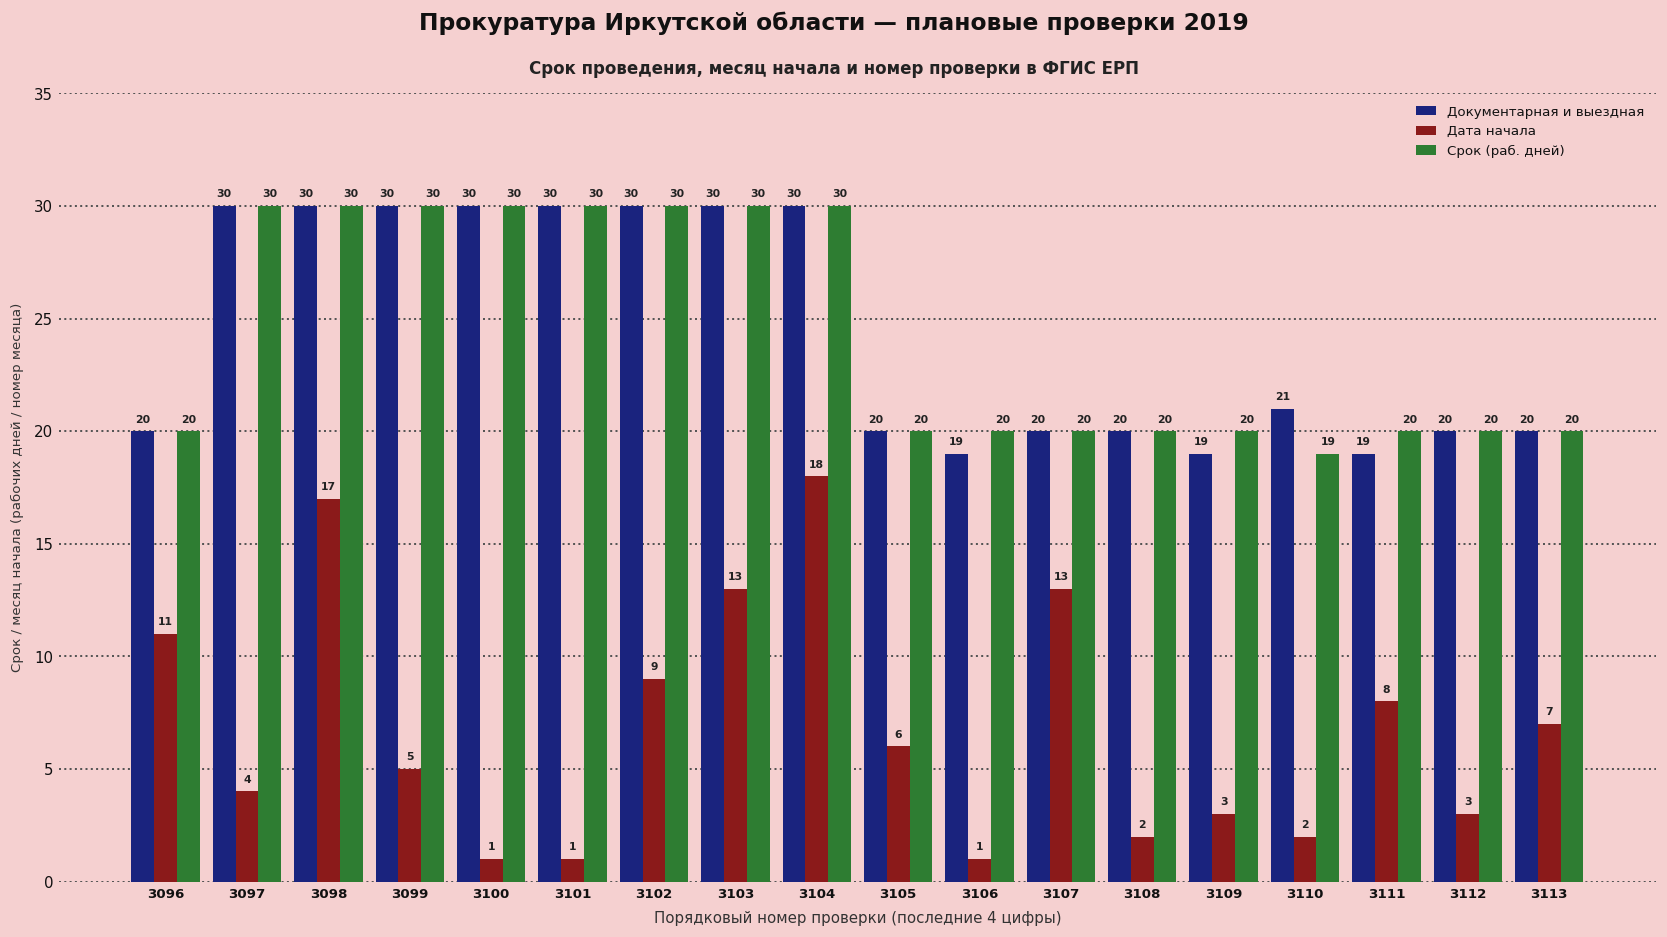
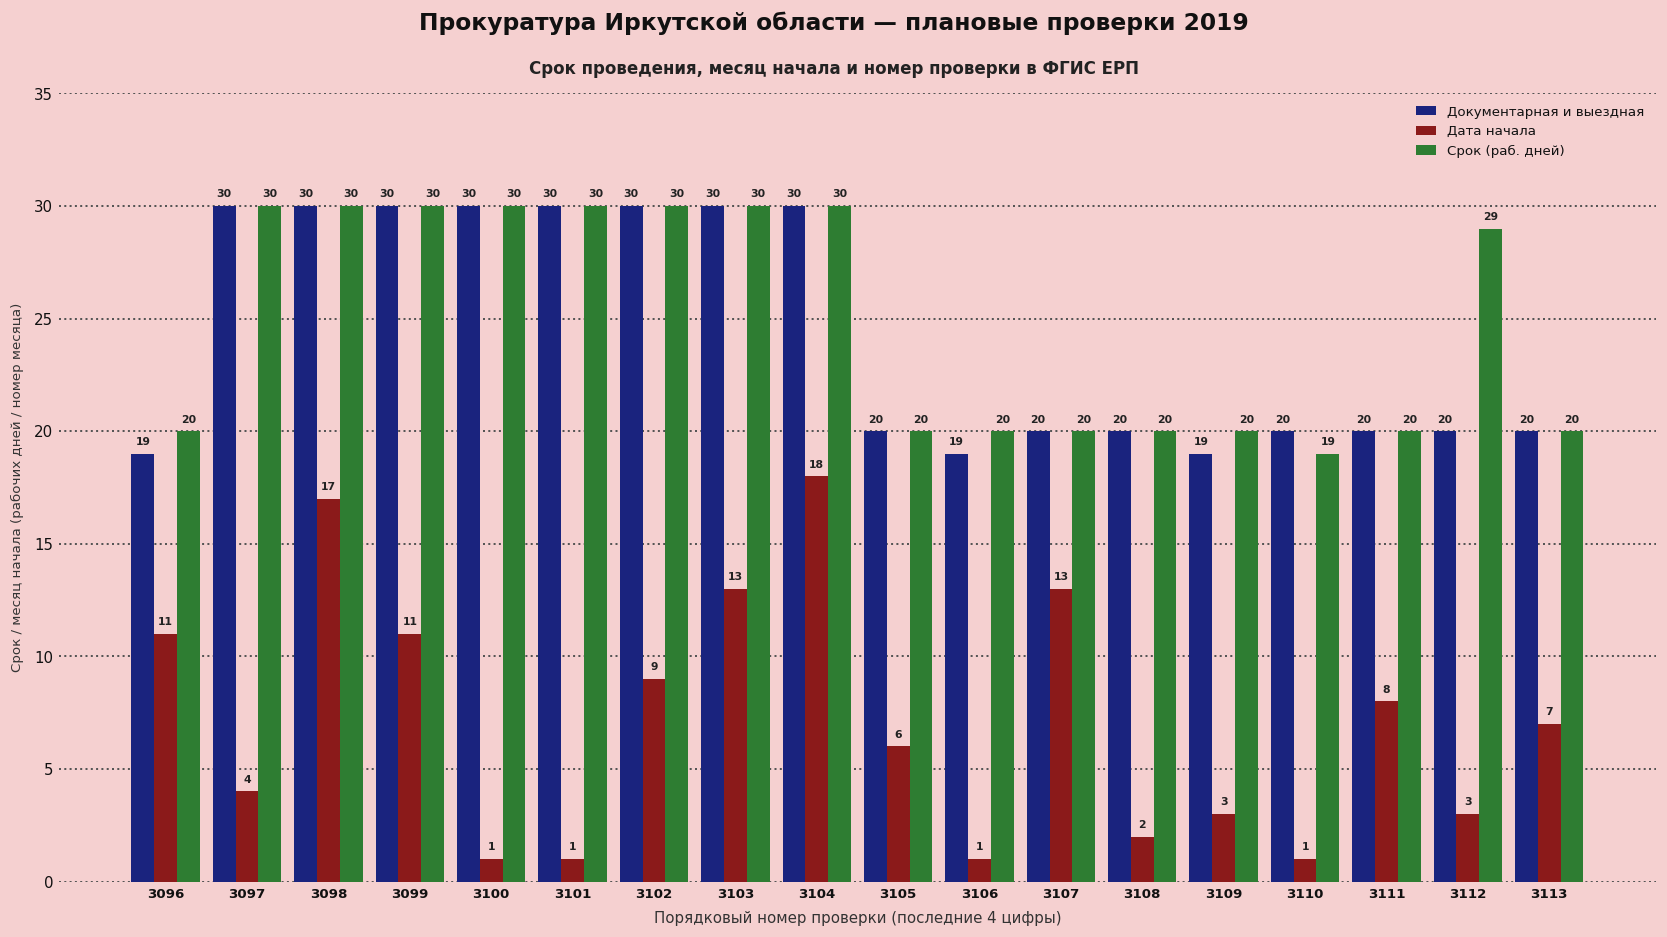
Документарная и выездная, 3096: 20 -> 19
Дата начала, 3099: 5 -> 11
Документарная и выездная, 3110: 21 -> 20
Дата начала, 3110: 2 -> 1
Документарная и выездная, 3111: 19 -> 20
Срок (раб. дней), 3112: 20 -> 29
